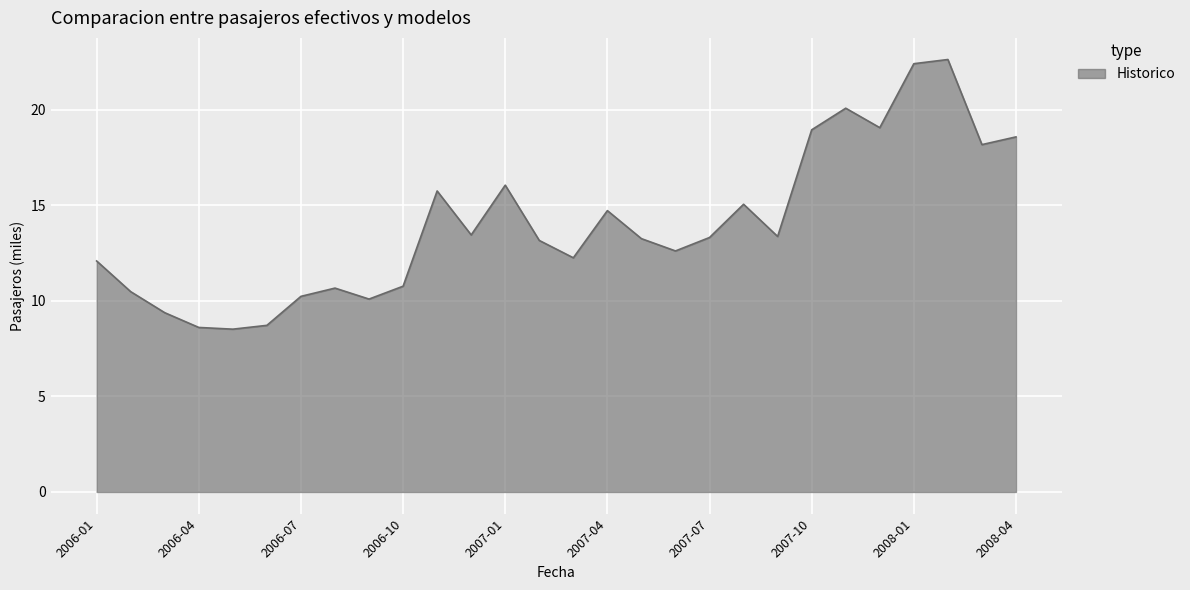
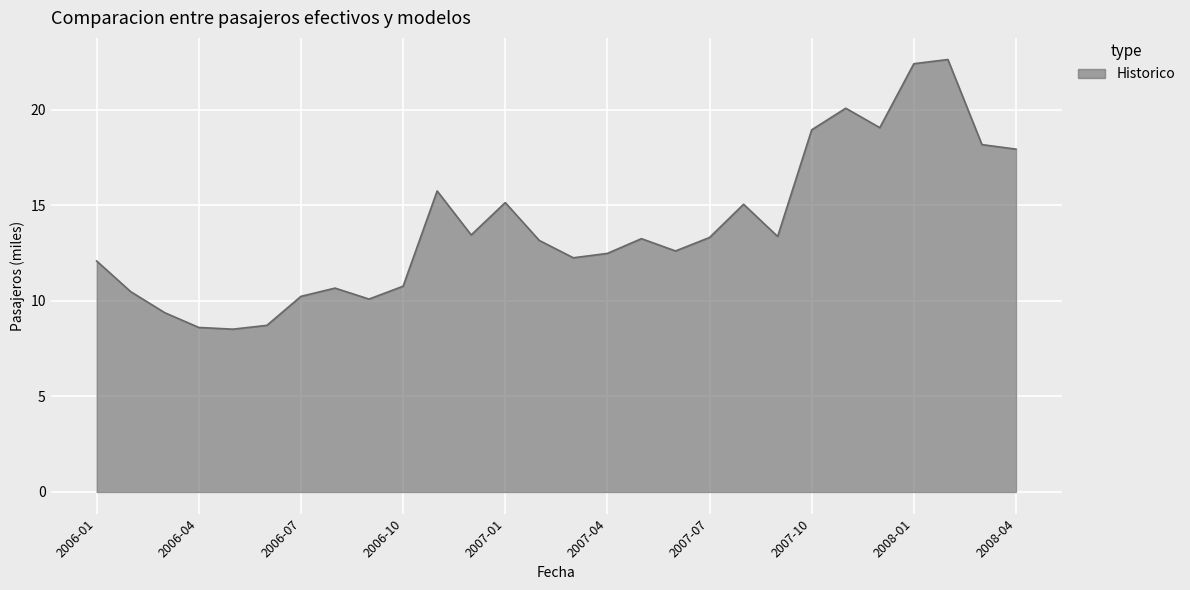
2007-01: 16.1 -> 15.1
2007-04: 14.7 -> 12.5
2008-04: 18.6 -> 17.9
